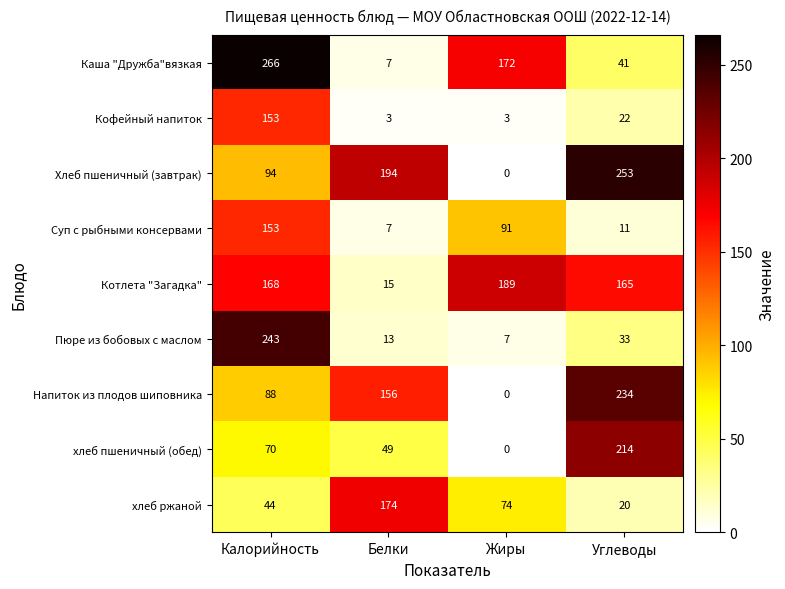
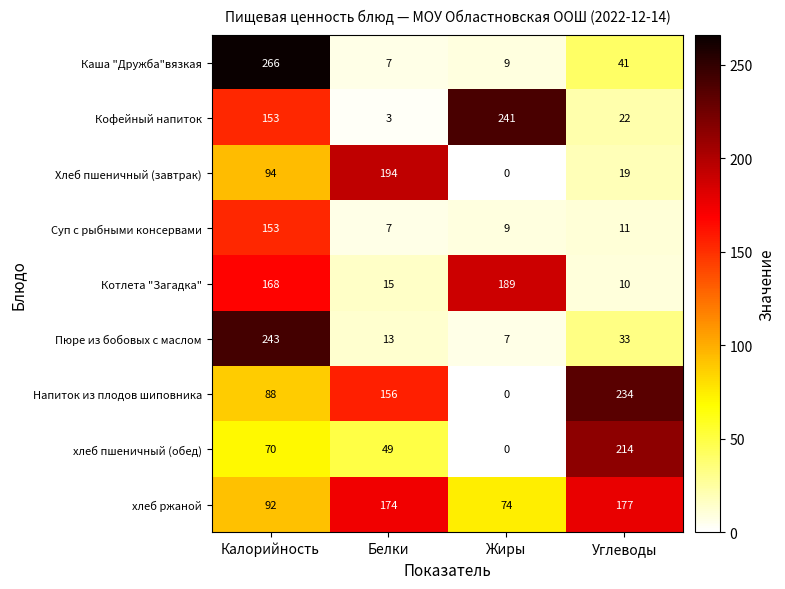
Каша "Дружба"вязкая, Жиры: 172 -> 9
Кофейный напиток, Жиры: 3 -> 241
Хлеб пшеничный (завтрак), Углеводы: 253 -> 19
Суп с рыбными консервами, Жиры: 91 -> 9
Котлета "Загадка", Углеводы: 165 -> 10
хлеб ржаной, Калорийность: 44 -> 92
хлеб ржаной, Углеводы: 20 -> 177
